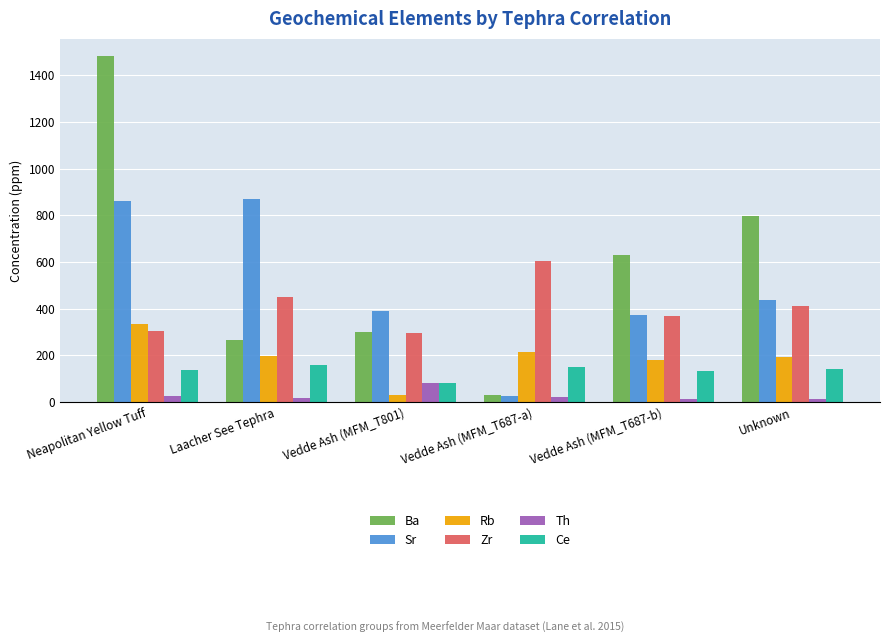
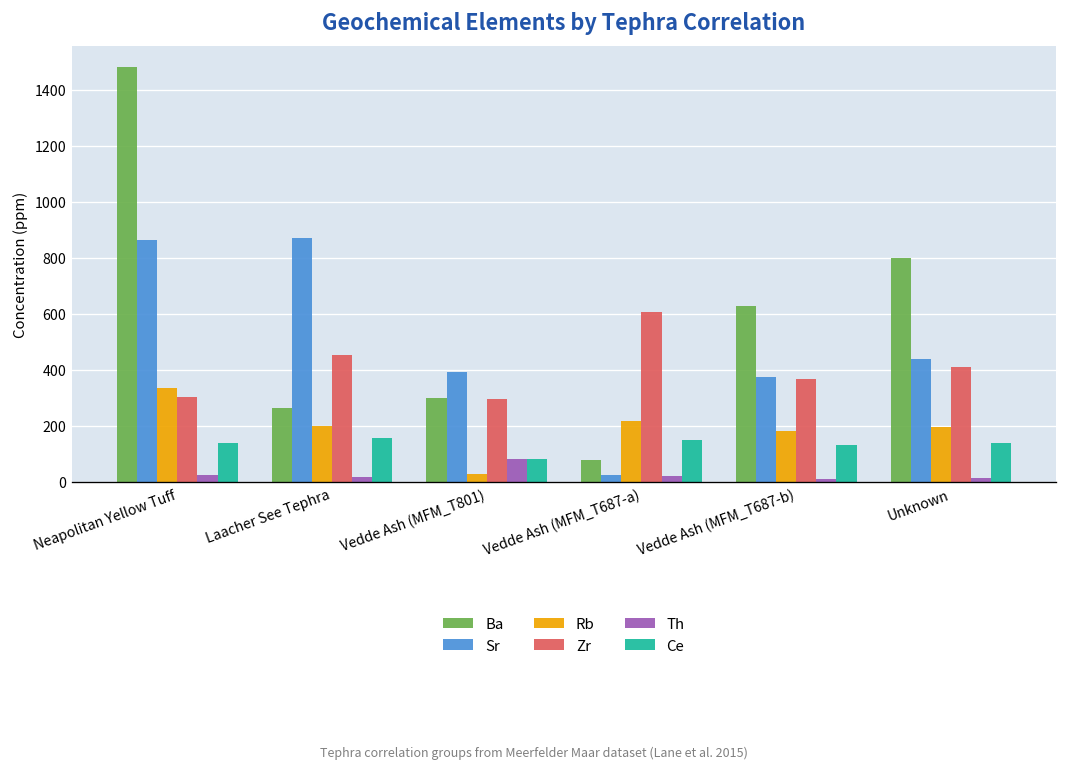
Ba, Vedde Ash (MFM_T687-a): 30 -> 80
